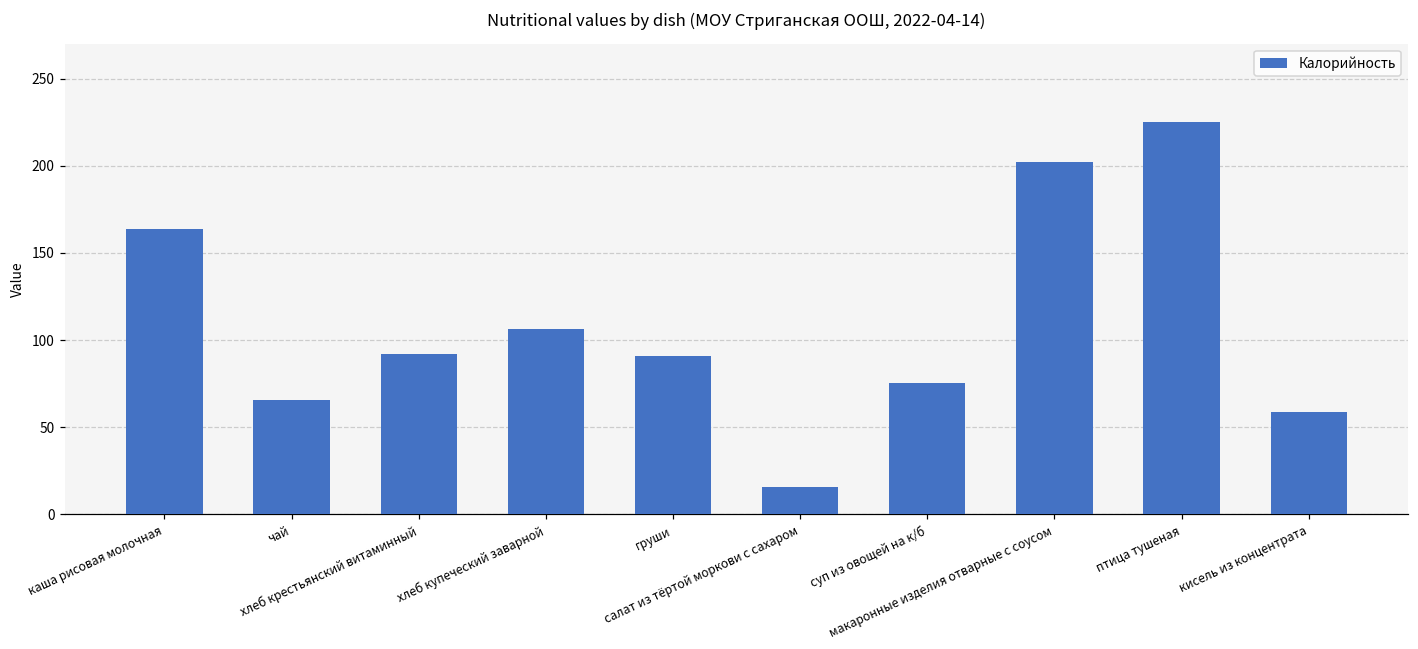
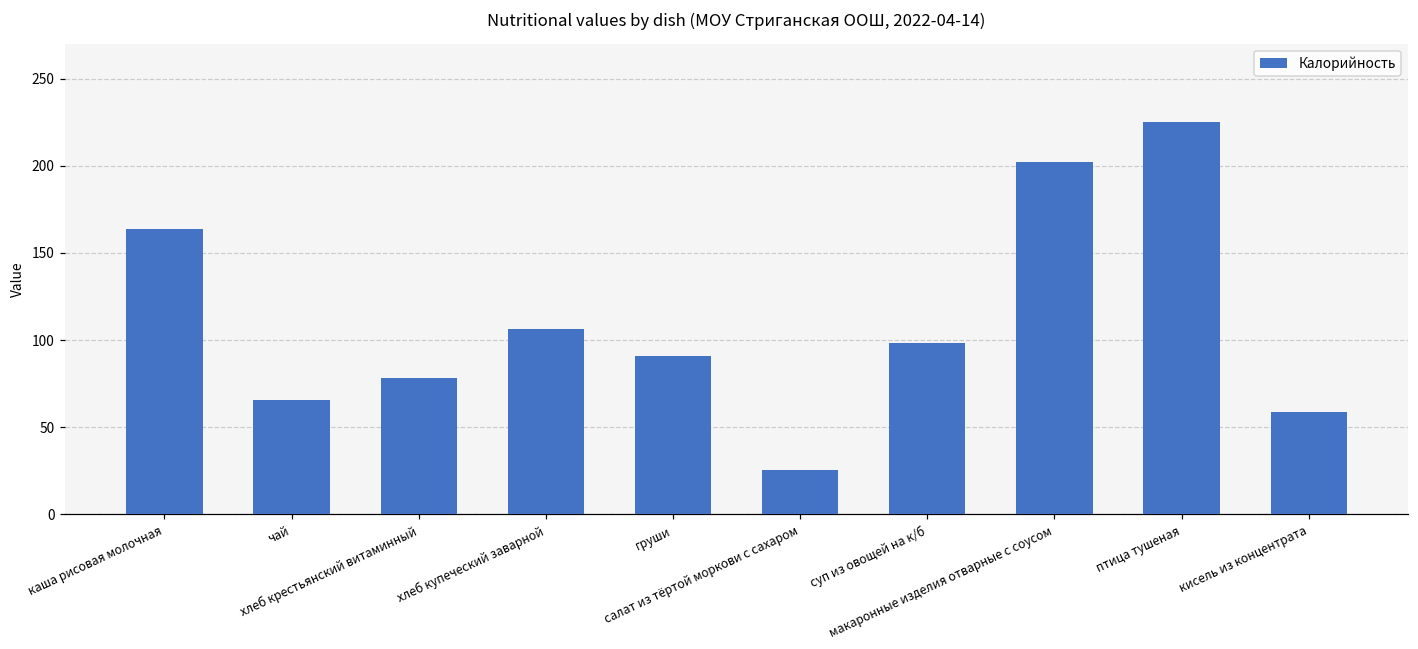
хлеб крестьянский витаминный: 92 -> 78
салат из тёртой моркови с сахаром: 16 -> 26
суп из овощей на к/б: 75 -> 98
